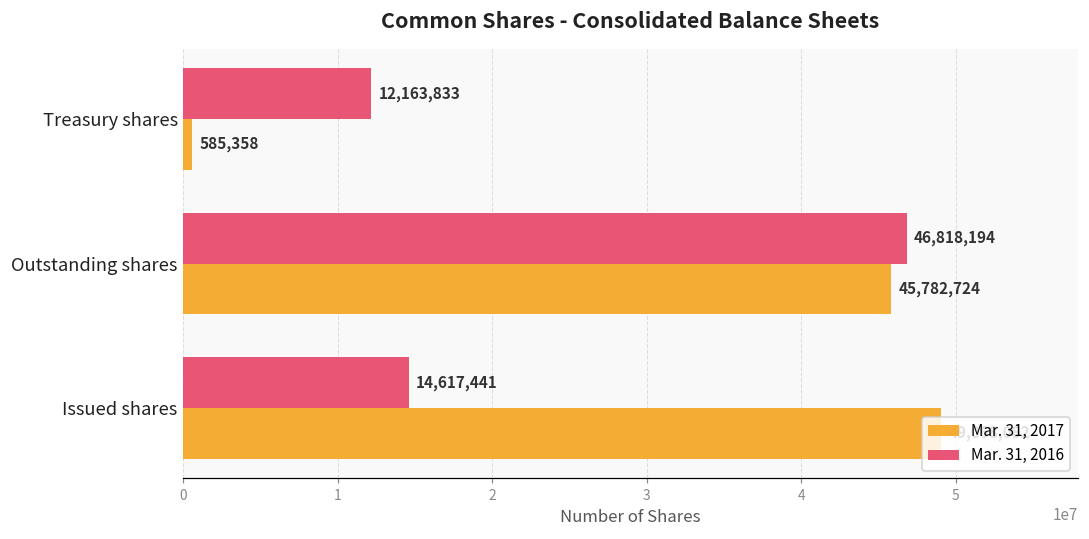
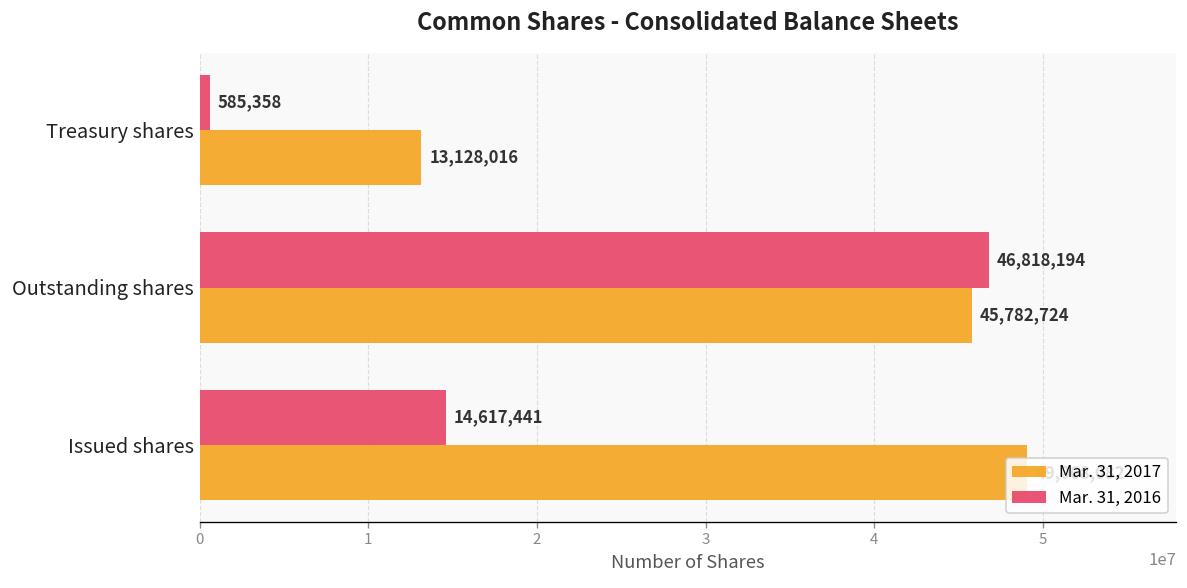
Mar. 31, 2016, Treasury shares: 12,163,833 -> 585,358
Mar. 31, 2017, Treasury shares: 585,358 -> 13,128,016
